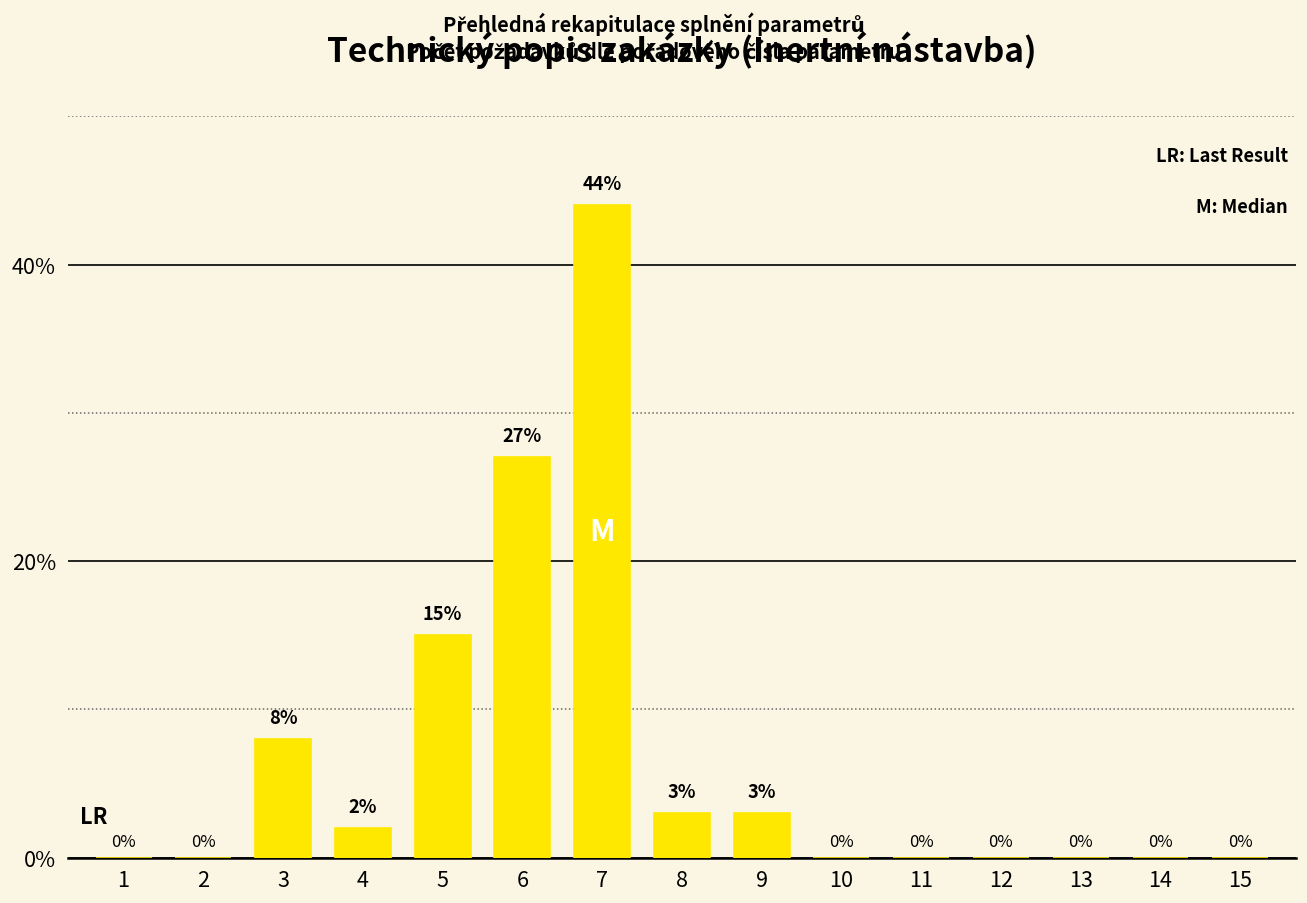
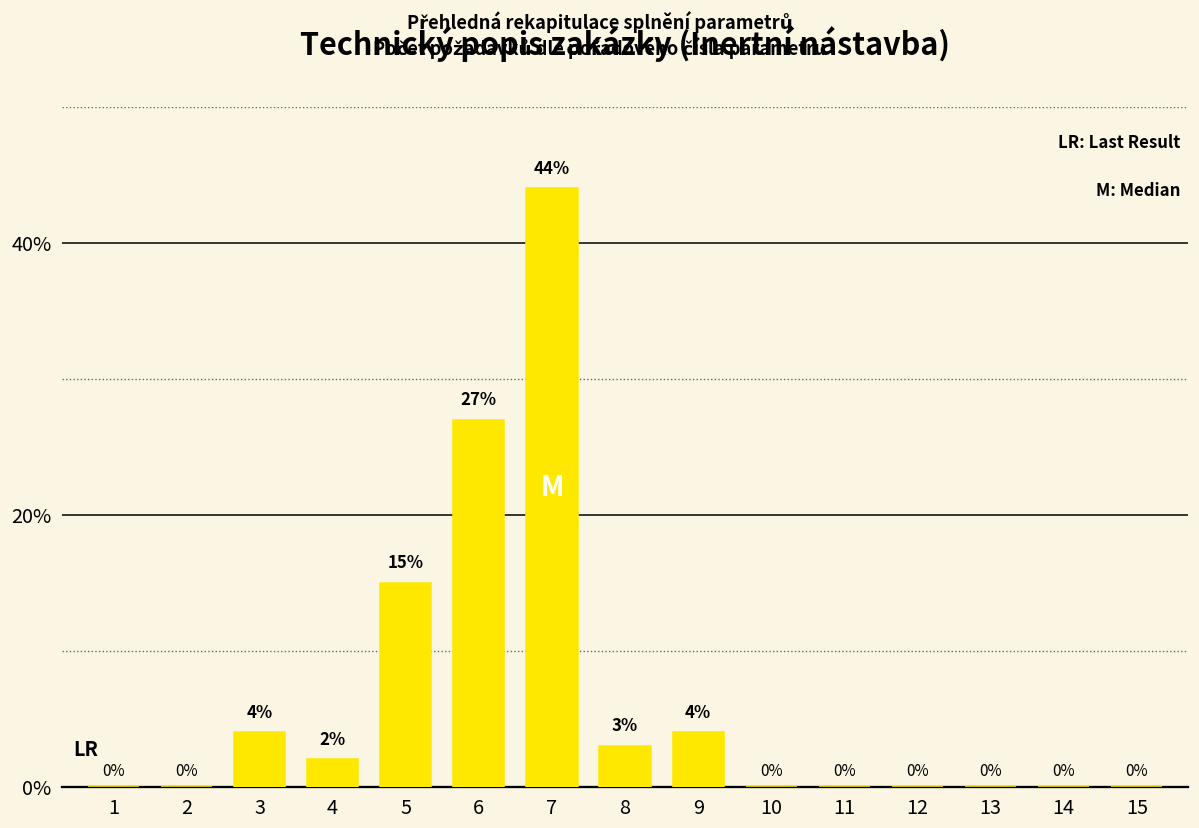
3: 8% -> 4%
9: 3% -> 4%
